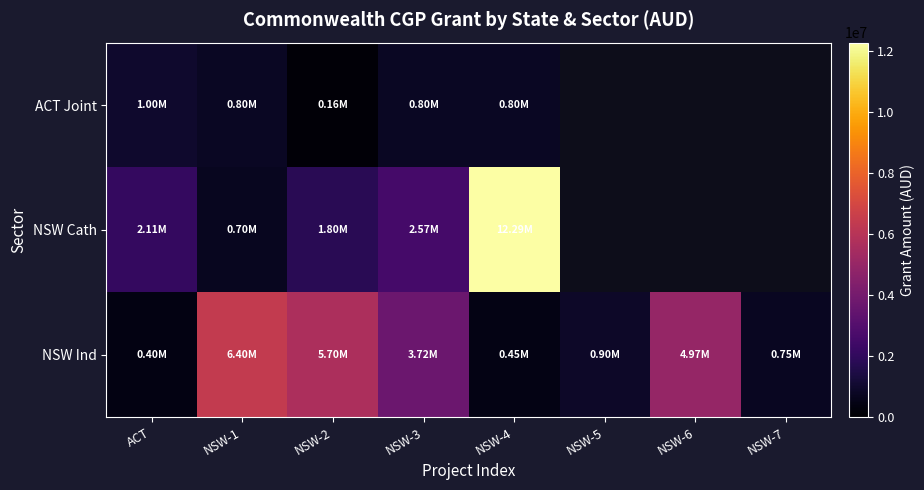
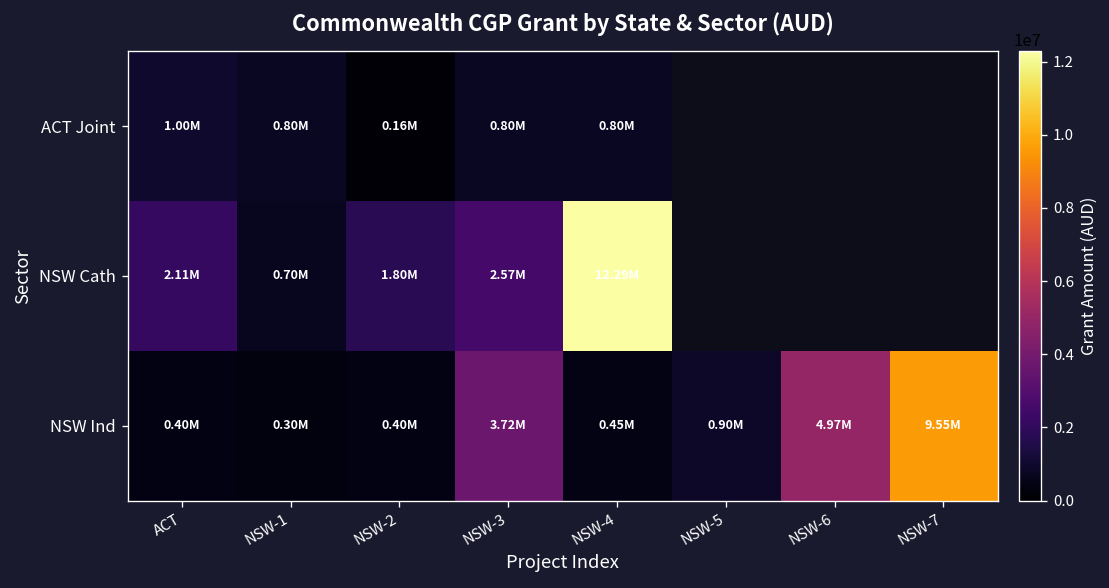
NSW Ind, NSW-1: 6.40M -> 0.30M
NSW Ind, NSW-2: 5.70M -> 0.40M
NSW Ind, NSW-7: 0.75M -> 9.55M
